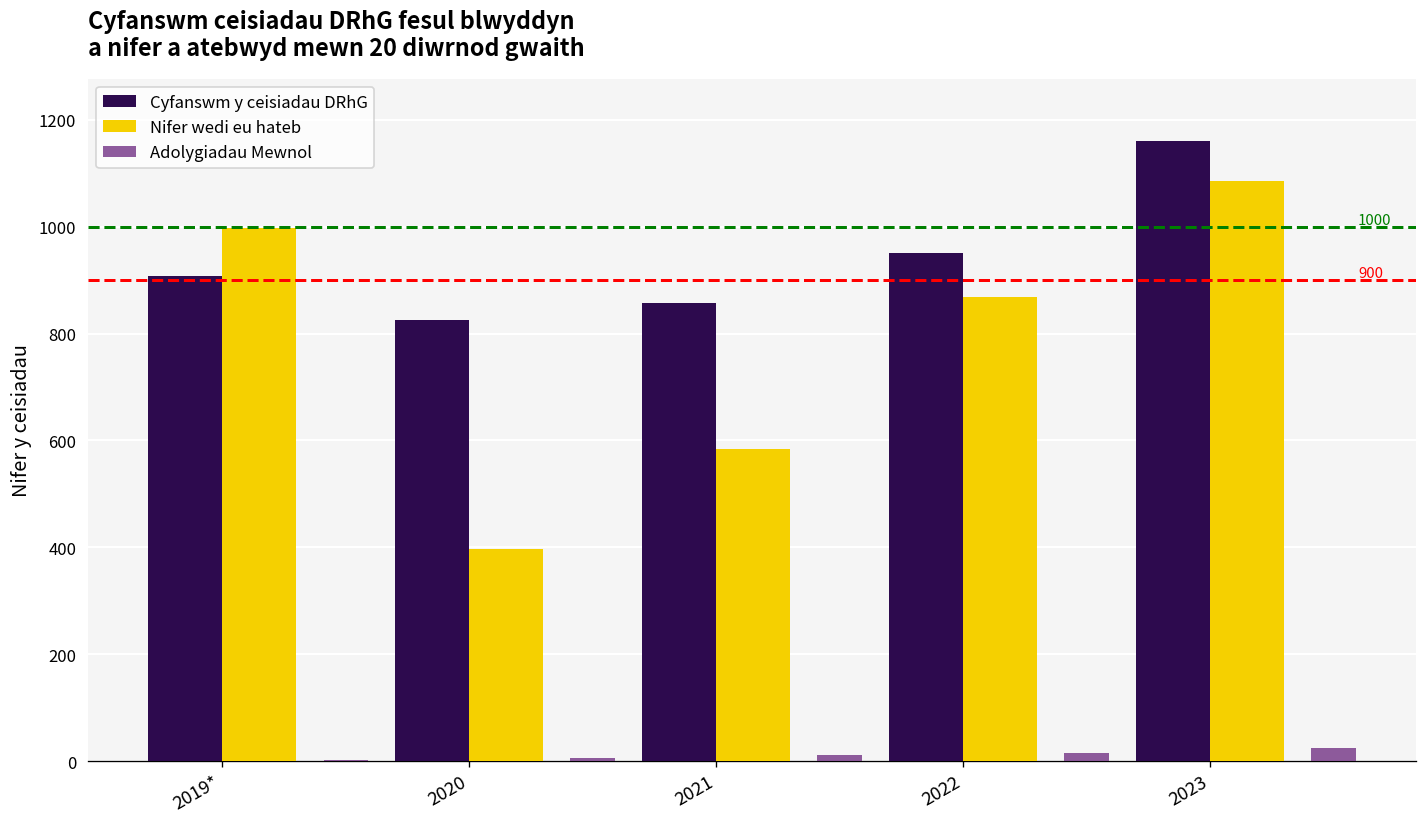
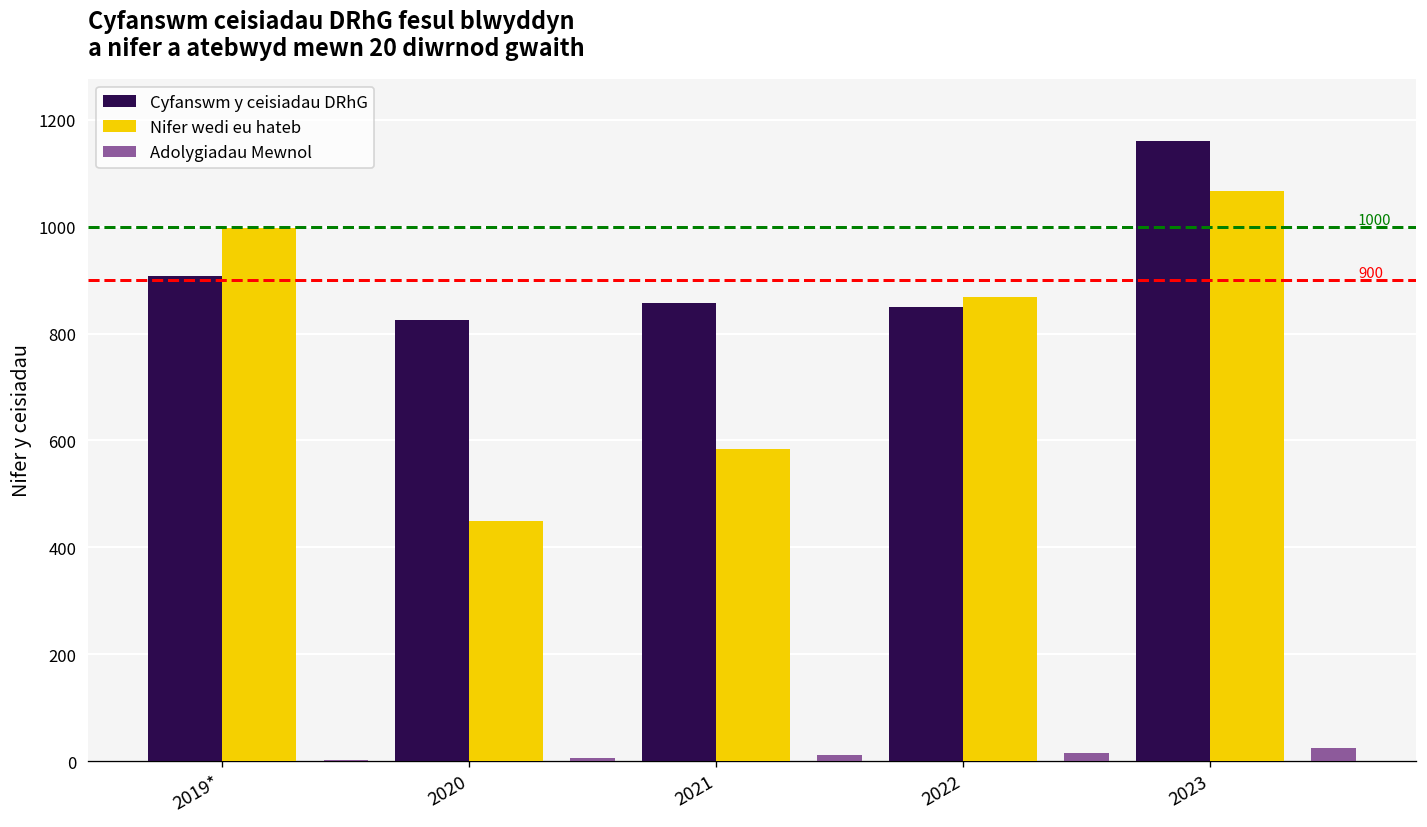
Nifer wedi eu hateb, 2020: 400 -> 450
Cyfanswm y ceisiadau DRhG, 2022: 950 -> 850
Nifer wedi eu hateb, 2023: 1090 -> 1070
